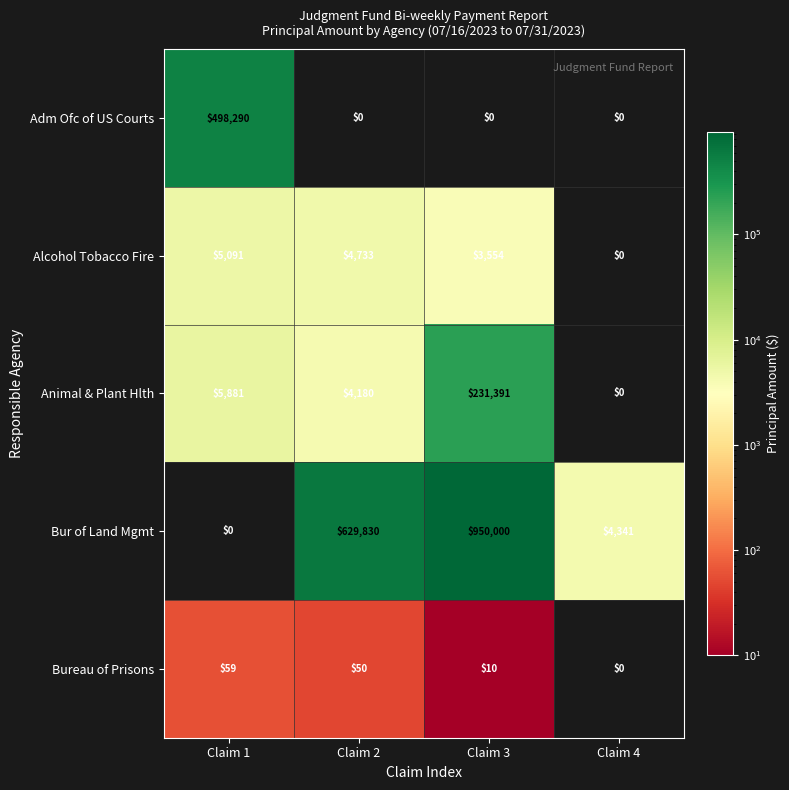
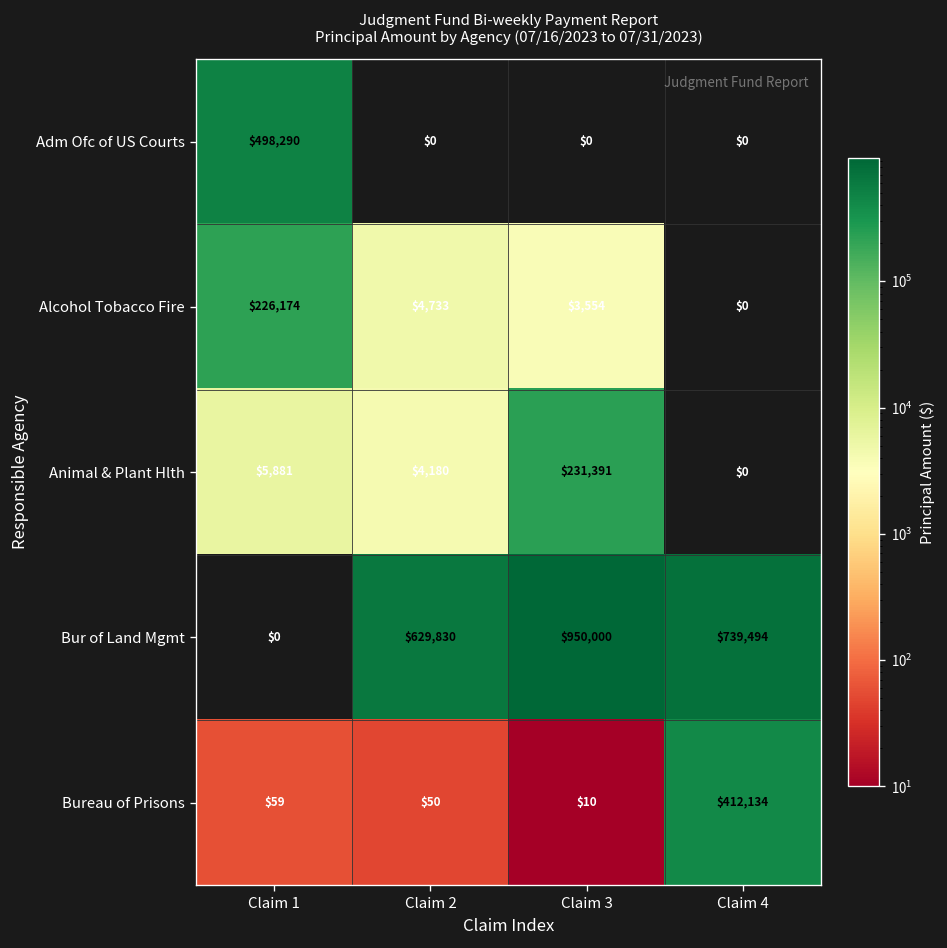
Alcohol Tobacco Fire, Claim 1: $5,091 -> $226,174
Bur of Land Mgmt, Claim 4: $4,341 -> $739,494
Bureau of Prisons, Claim 4: $0 -> $412,134
